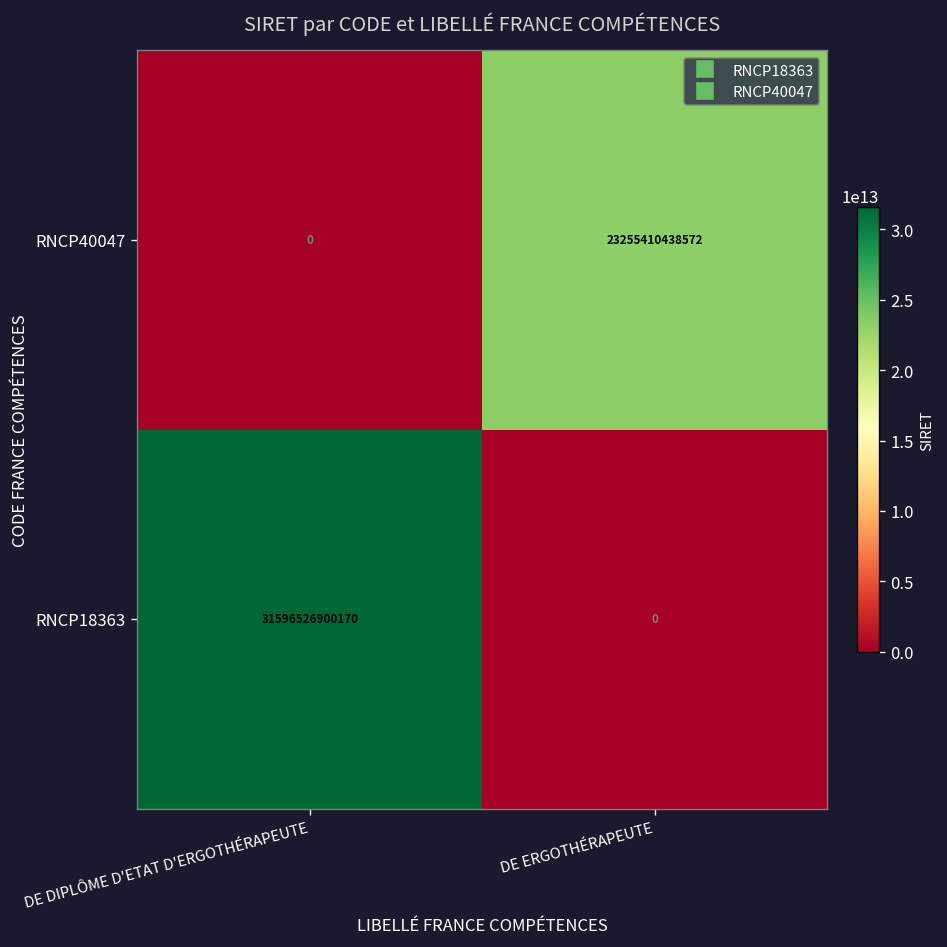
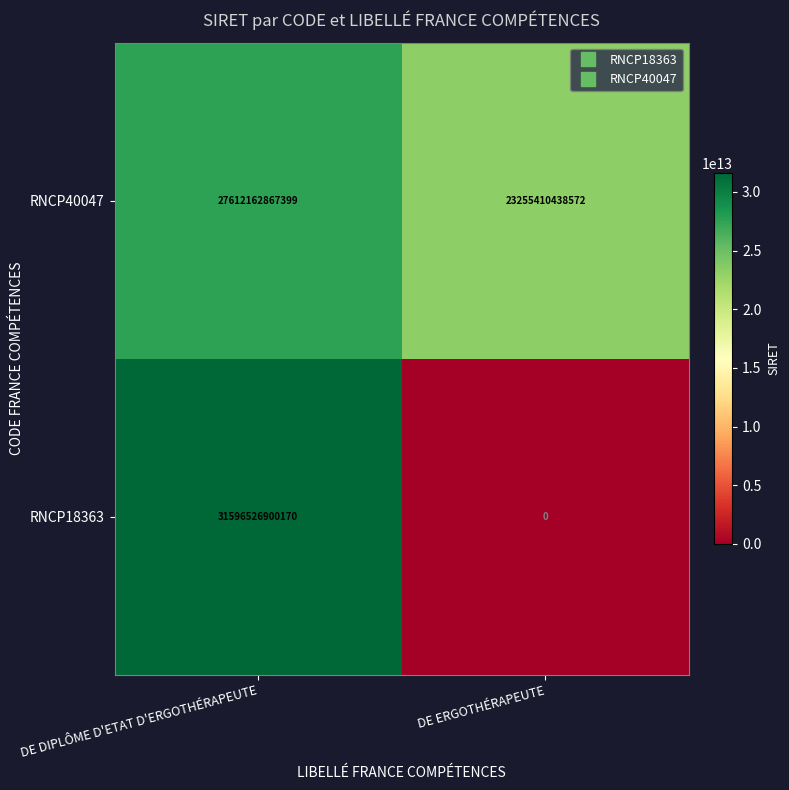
RNCP40047, DE DIPLÔME D'ETAT D'ERGOTHÉRAPEUTE: 0 -> 27612162867399
